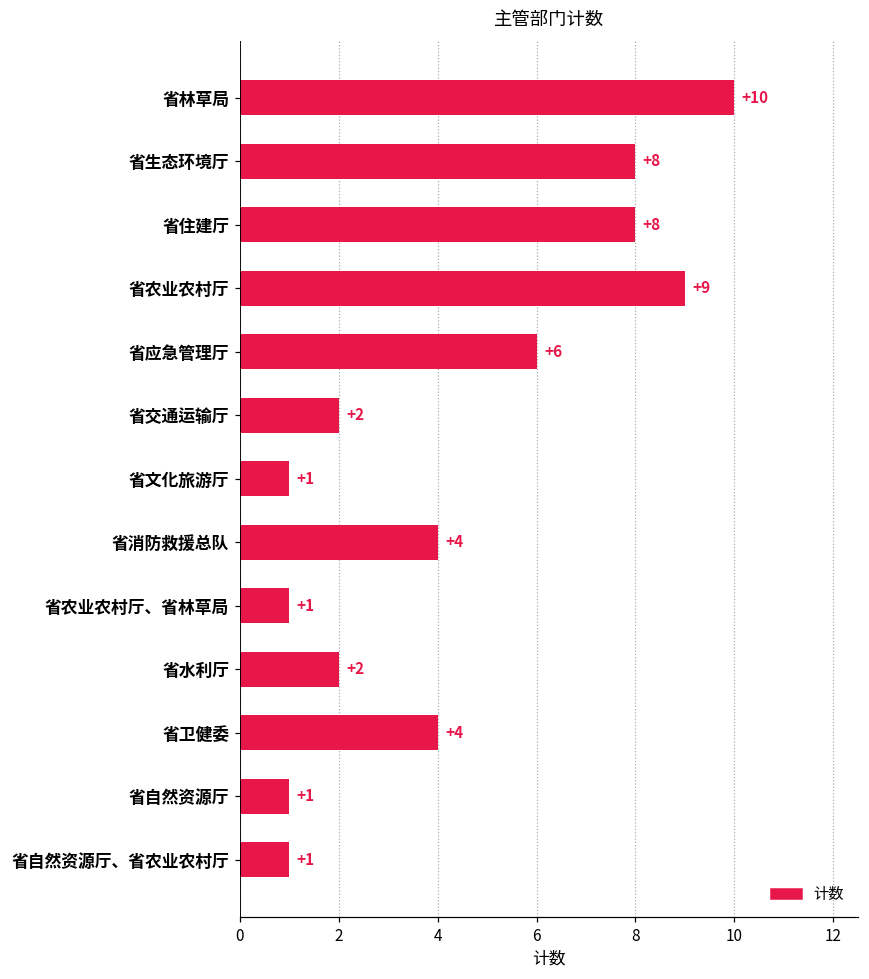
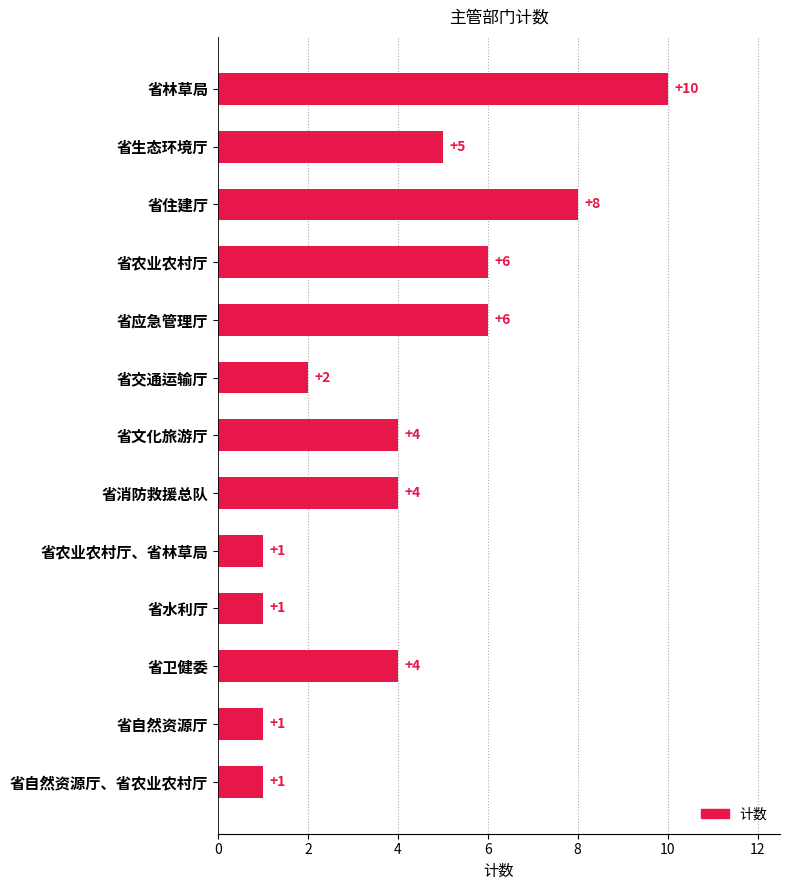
省生态环境厅: +8 -> +5
省农业农村厅: +9 -> +6
省文化旅游厅: +1 -> +4
省水利厅: +2 -> +1
